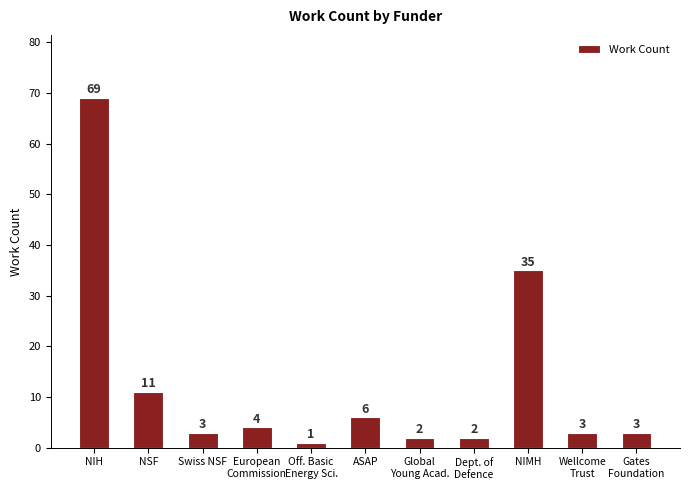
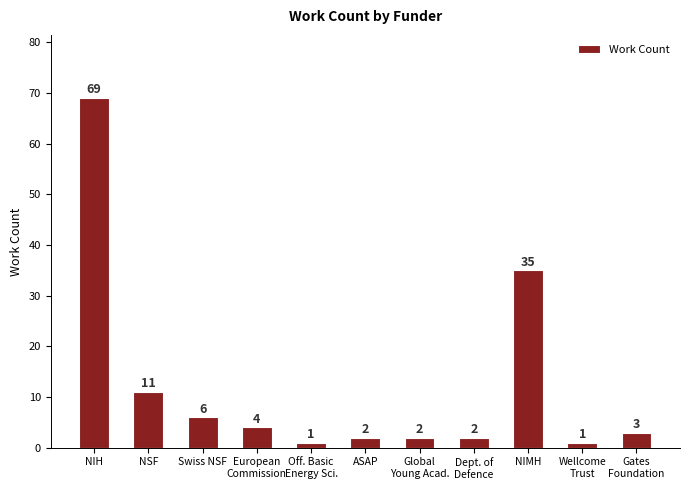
Swiss NSF: 3 -> 6
ASAP: 6 -> 2
Wellcome Trust: 3 -> 1
